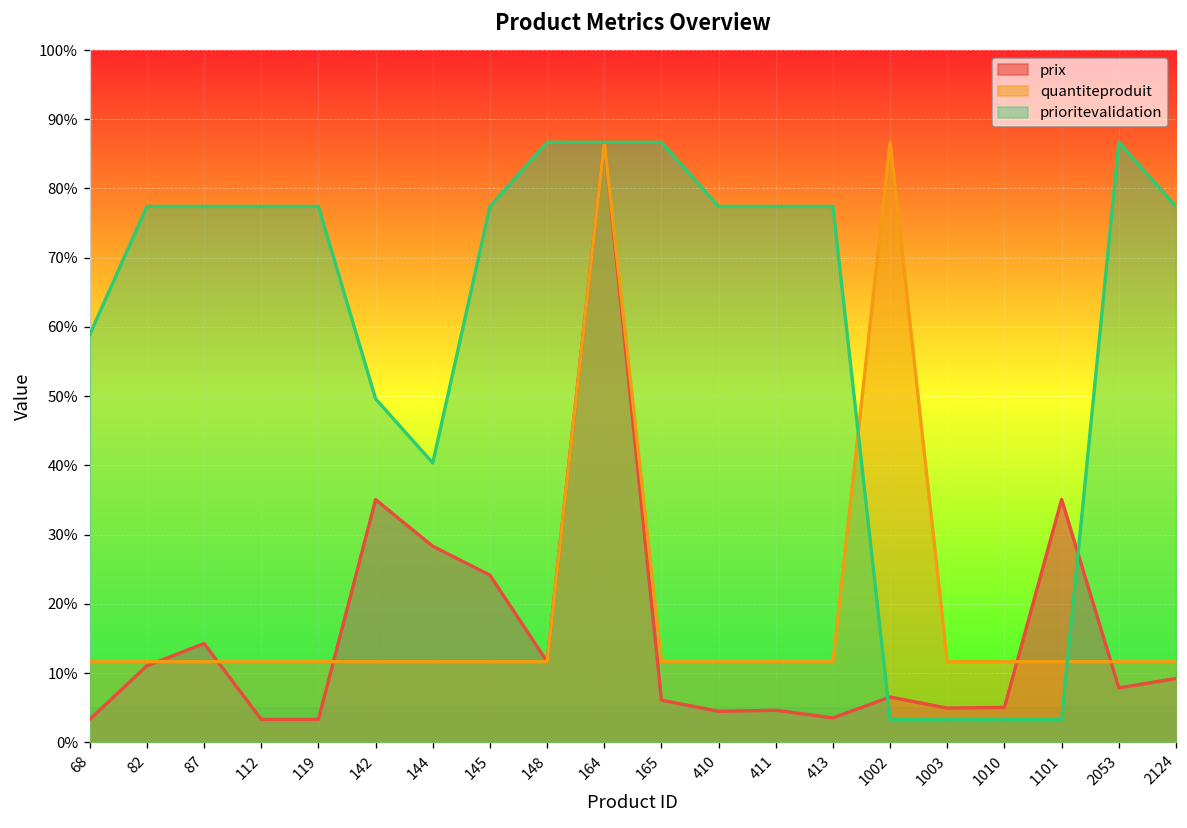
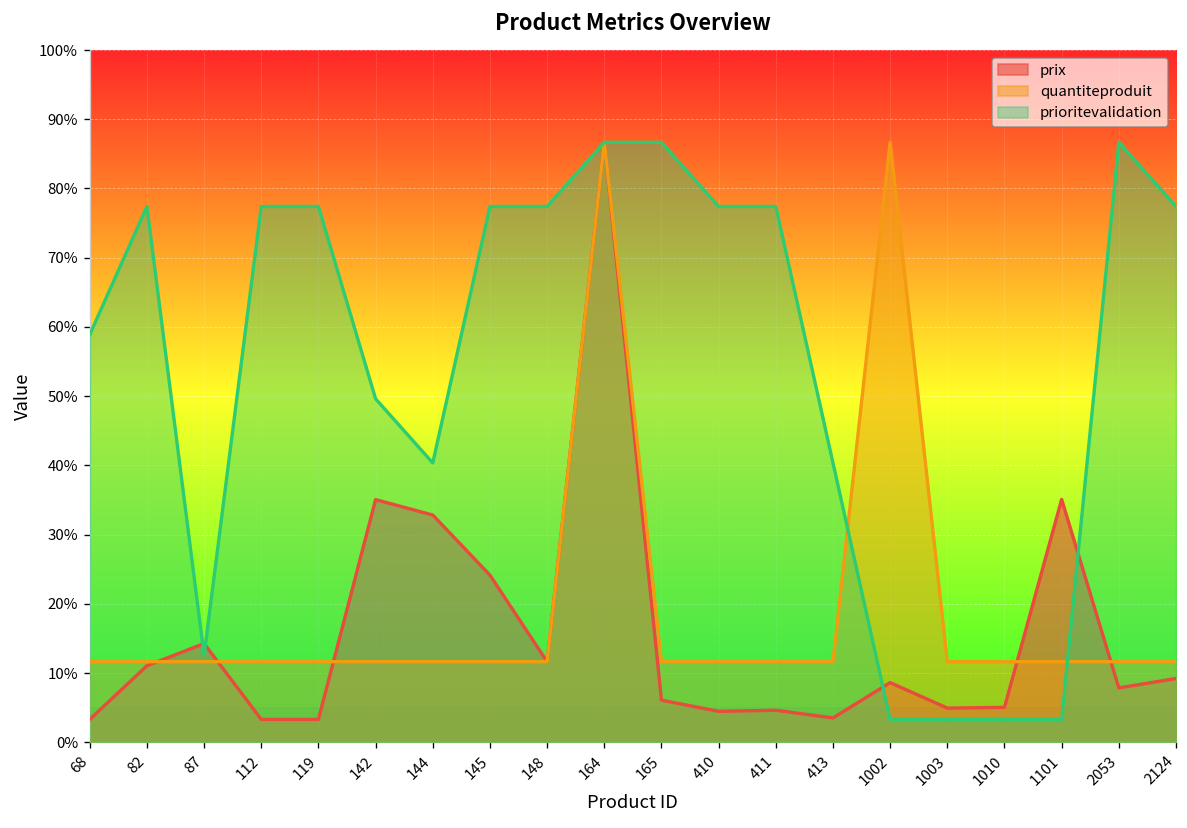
prioritevalidation, 87: 77% -> 13%
prix, 144: 28% -> 33%
prioritevalidation, 148: 87% -> 77%
prioritevalidation, 413: 77% -> 40%
prix, 1002: 7% -> 9%
